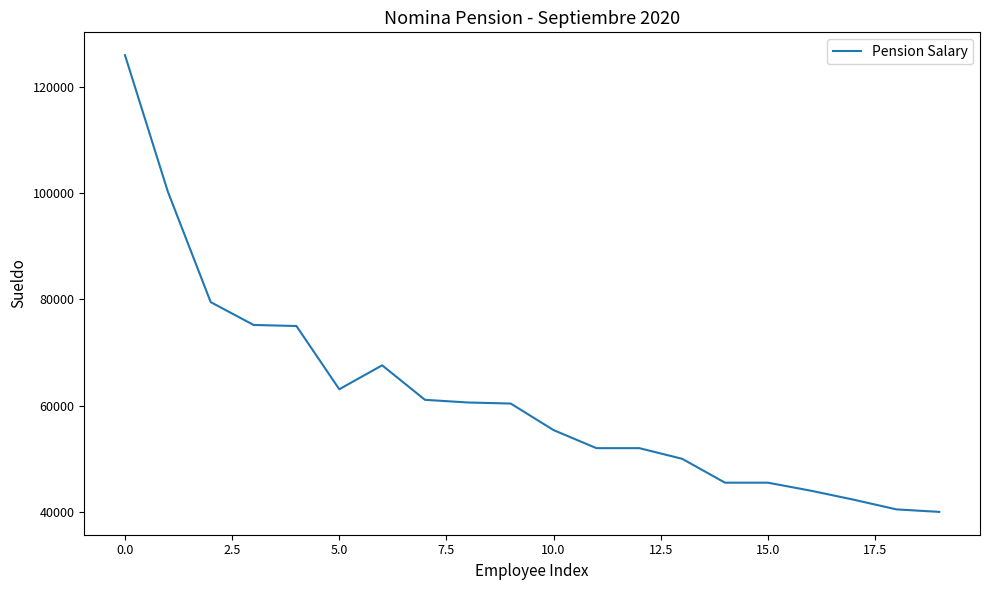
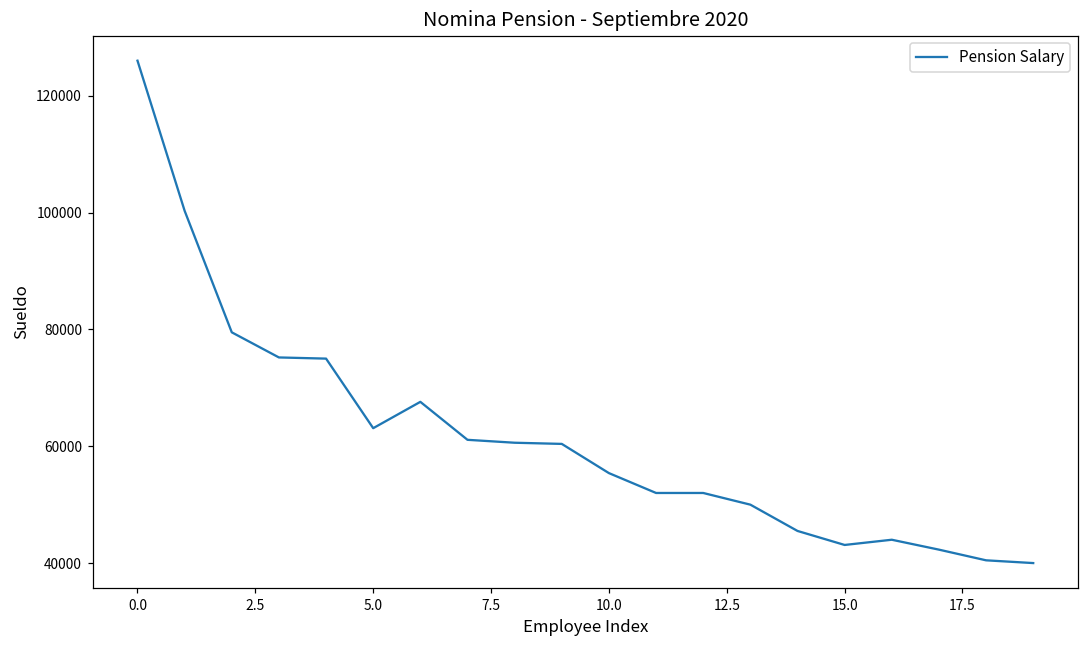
15.0: 46000 -> 43000
